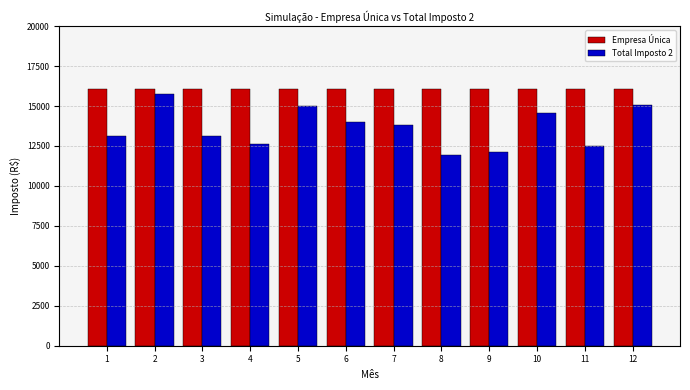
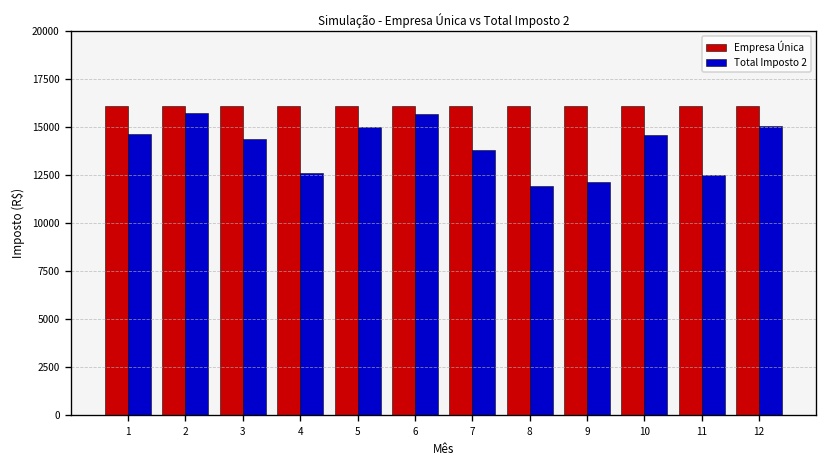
Total Imposto 2, 1: 13100 -> 14600
Total Imposto 2, 3: 13100 -> 14400
Total Imposto 2, 6: 14000 -> 15700
